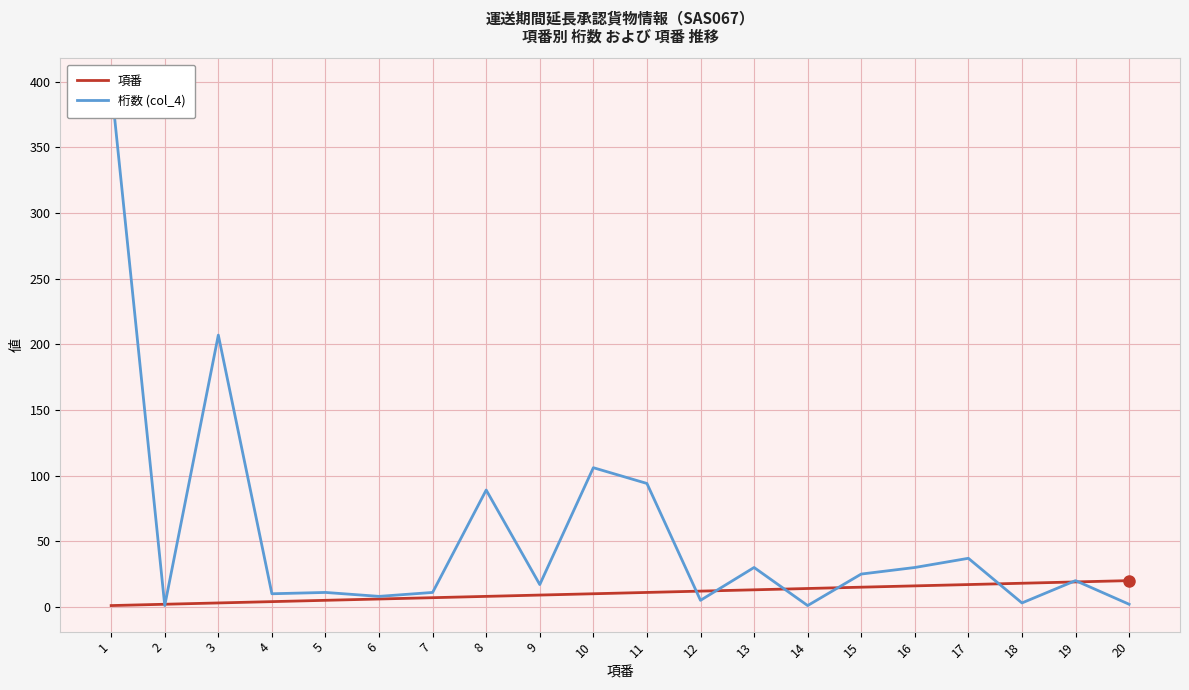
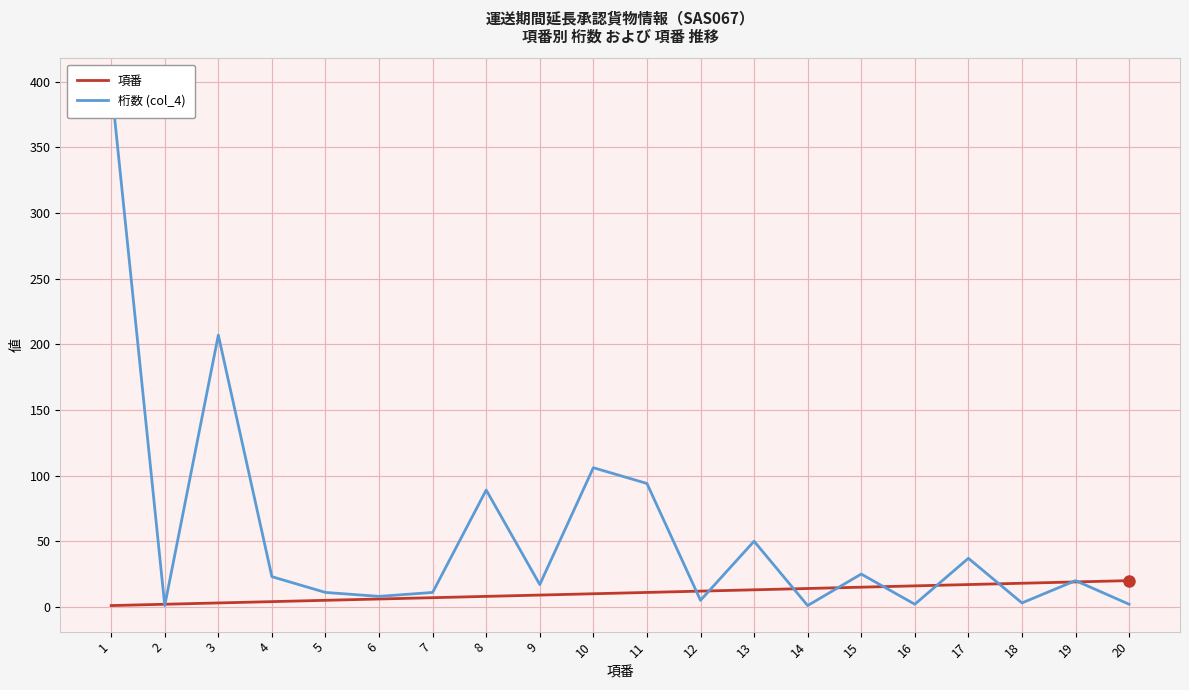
桁数 (col_4), 4: 10 -> 23
桁数 (col_4), 13: 30 -> 50
桁数 (col_4), 16: 30 -> 2
